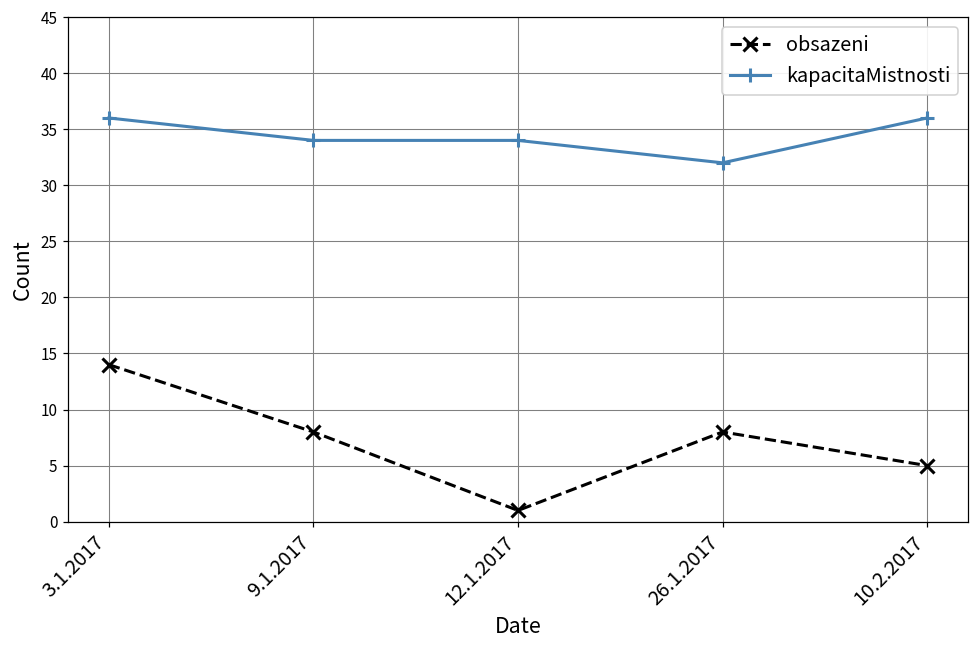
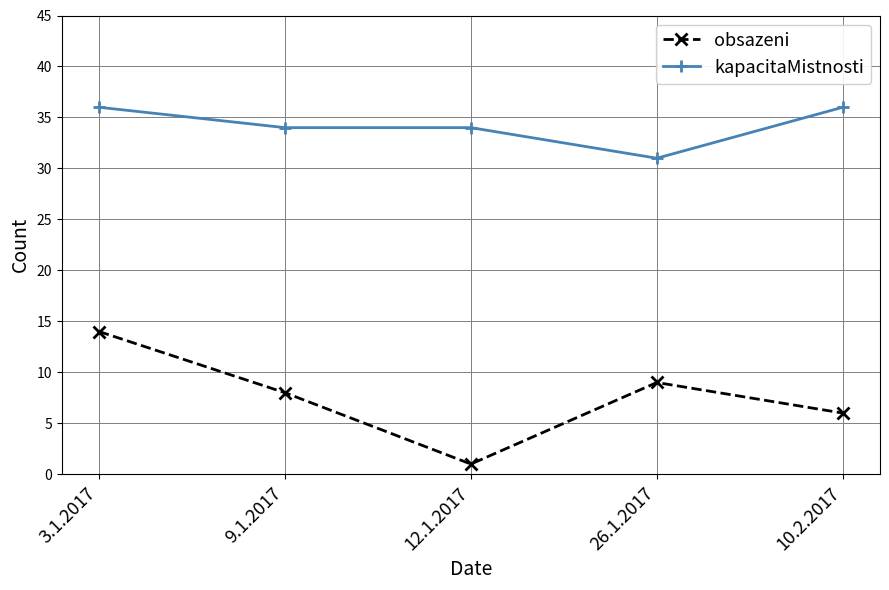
obsazeni, 26.1.2017: 8 -> 9
kapacitaMistnosti, 26.1.2017: 32 -> 31
obsazeni, 10.2.2017: 5 -> 6
